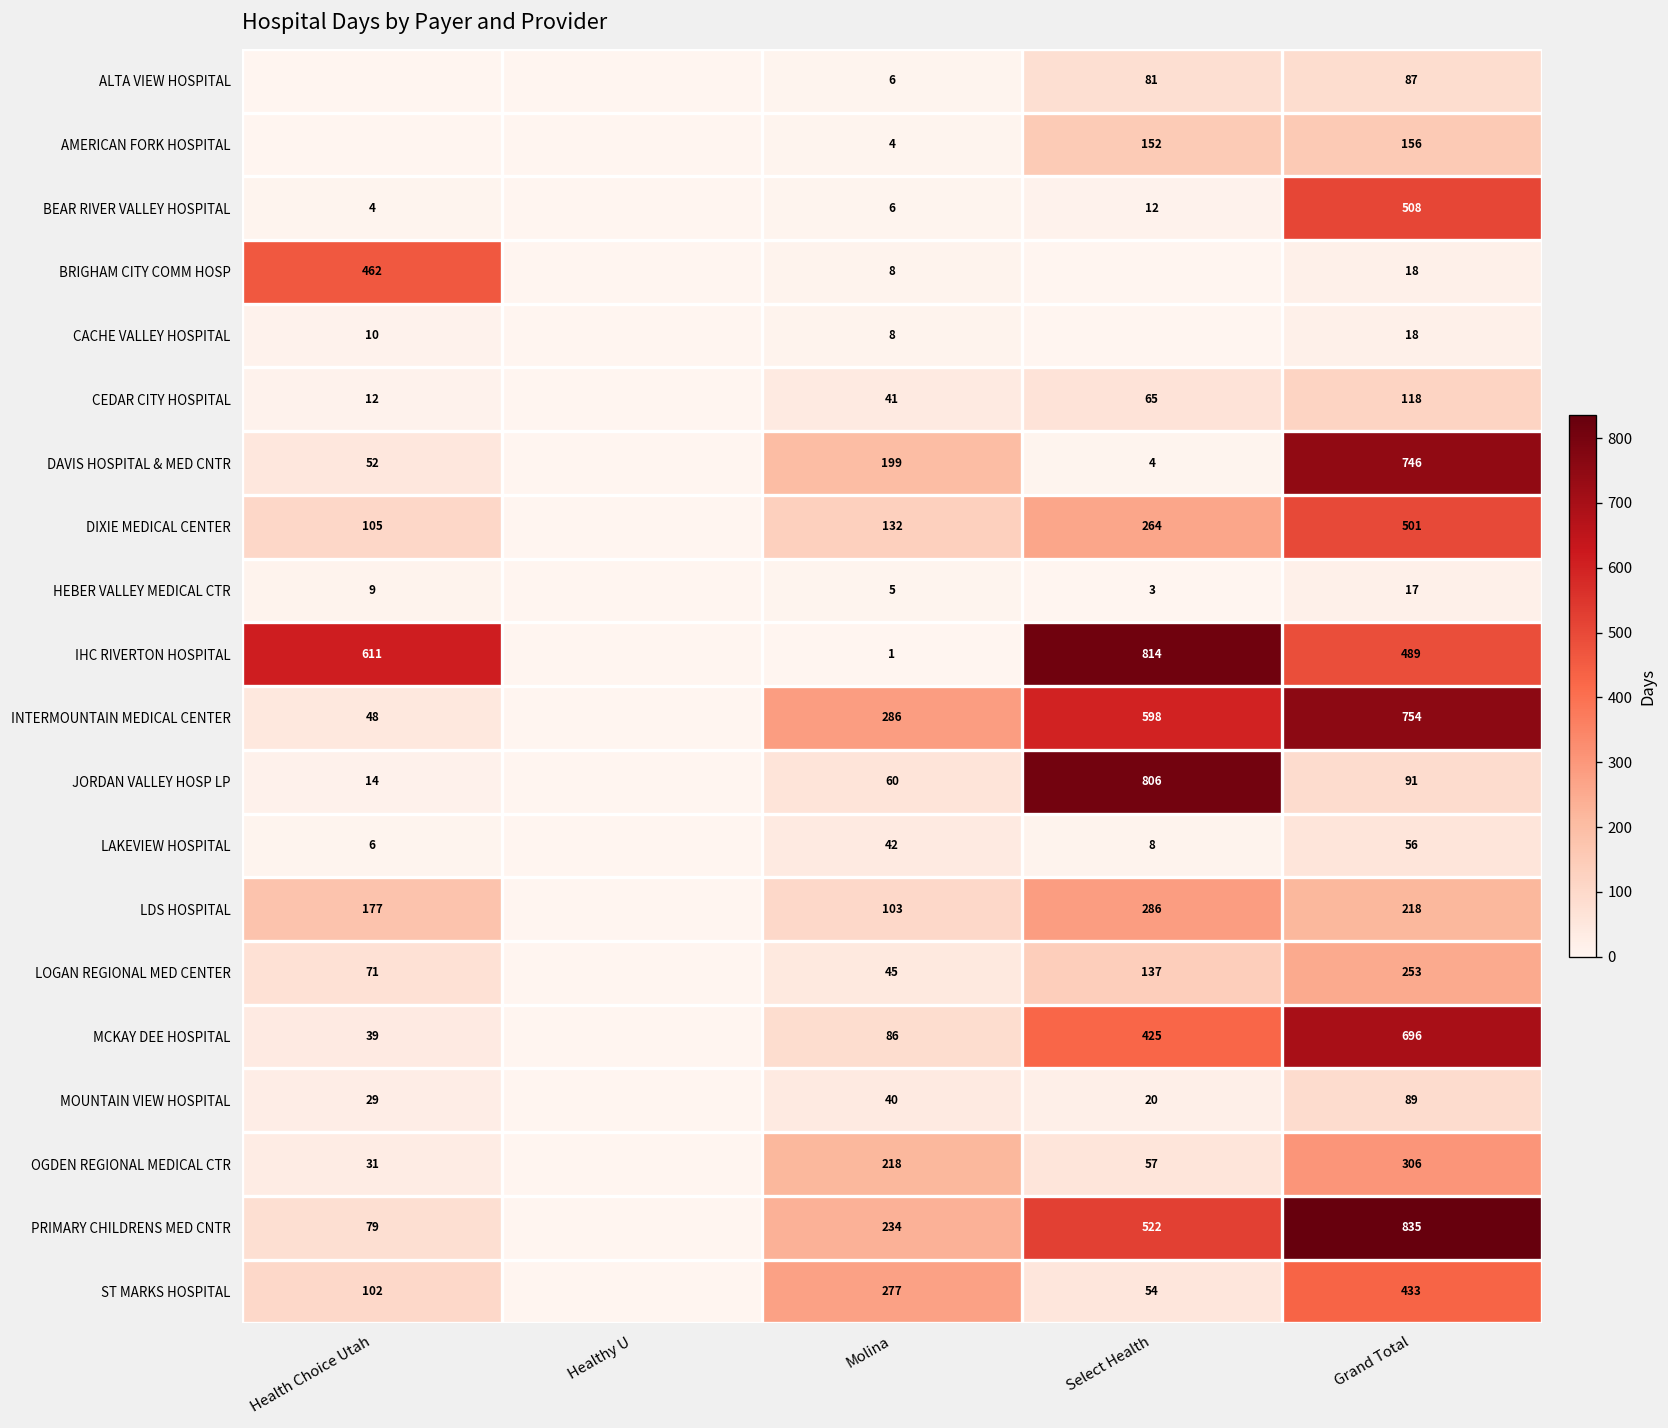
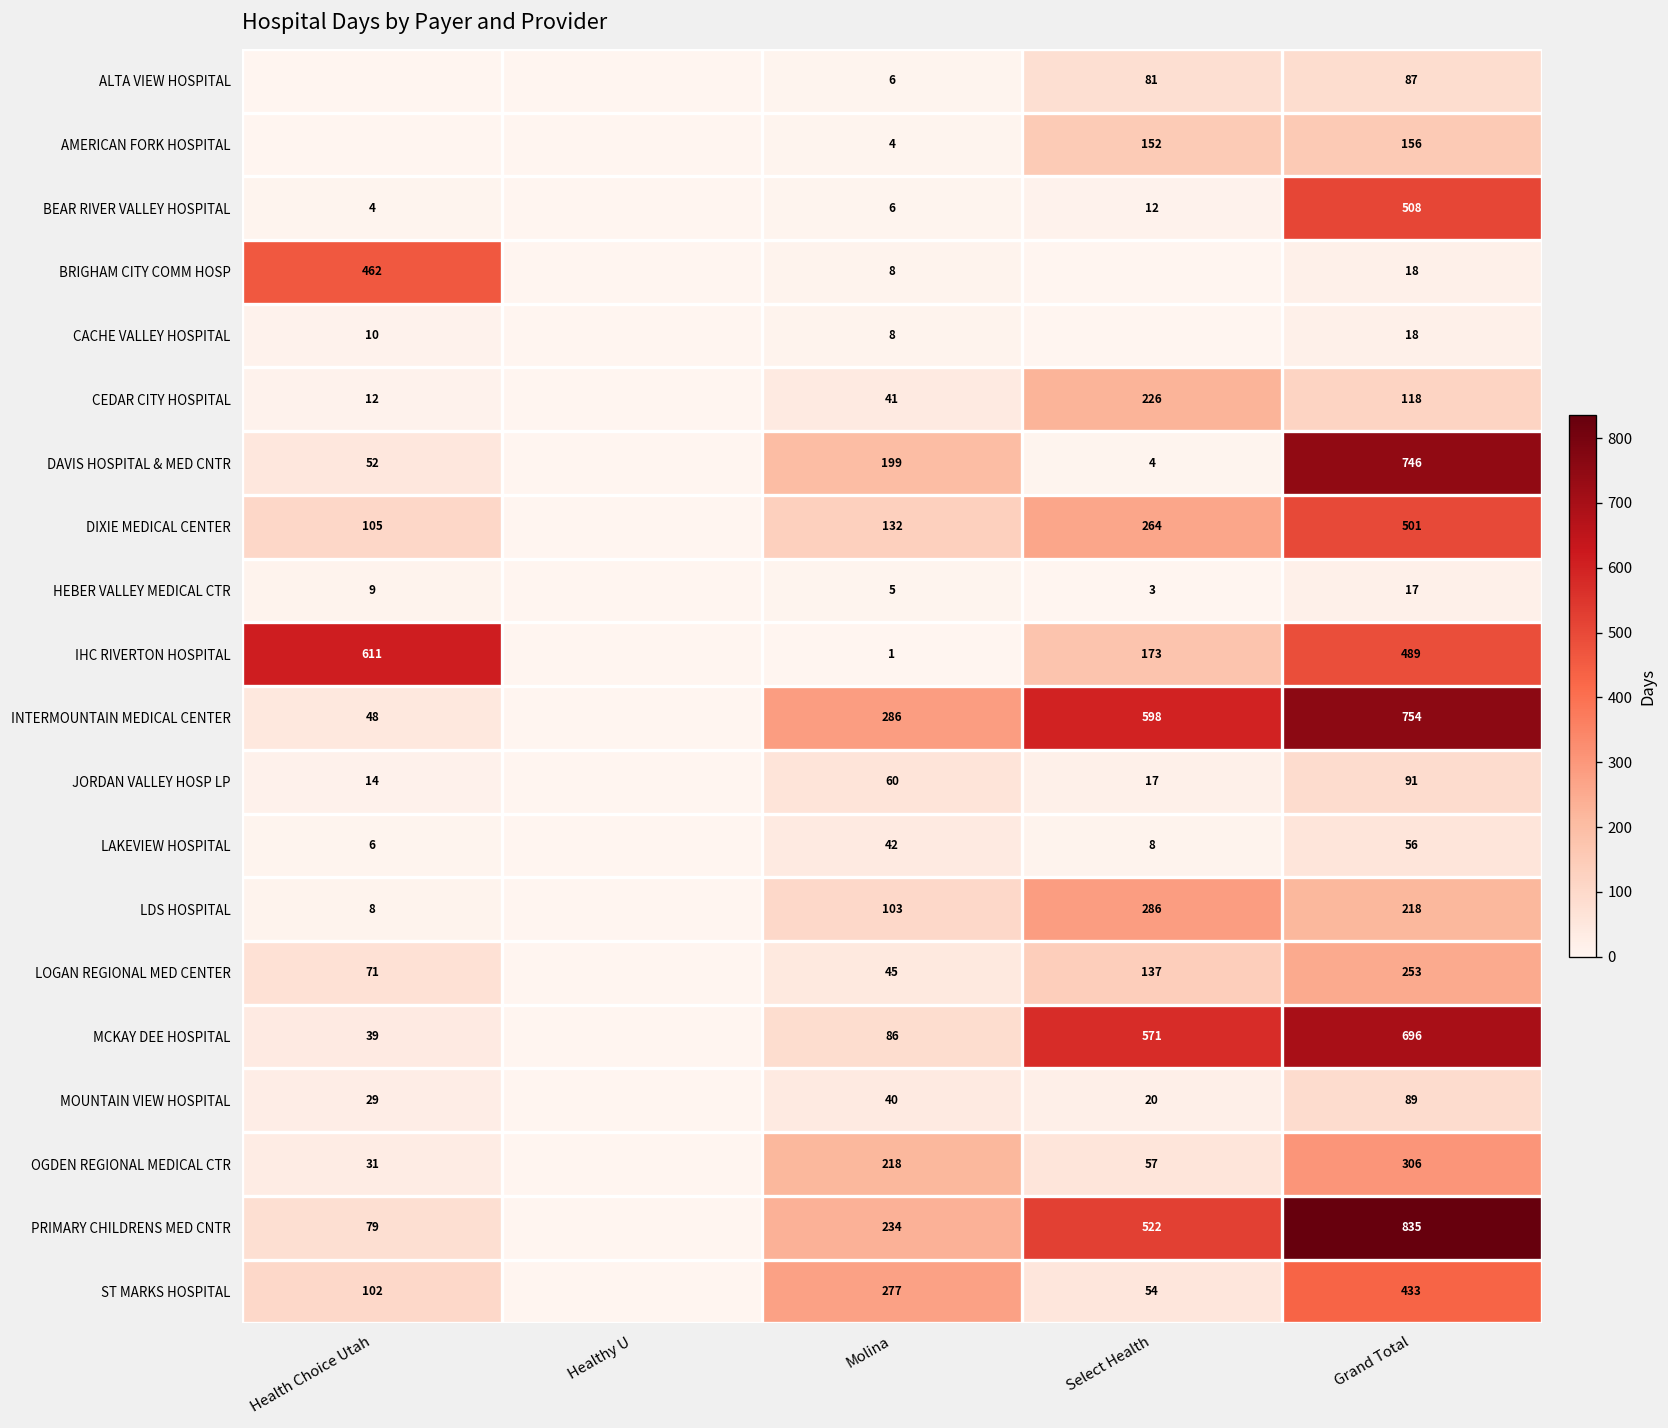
CEDAR CITY HOSPITAL, Select Health: 65 -> 226
IHC RIVERTON HOSPITAL, Select Health: 814 -> 173
JORDAN VALLEY HOSP LP, Select Health: 806 -> 17
LDS HOSPITAL, Health Choice Utah: 177 -> 8
MCKAY DEE HOSPITAL, Select Health: 425 -> 571
